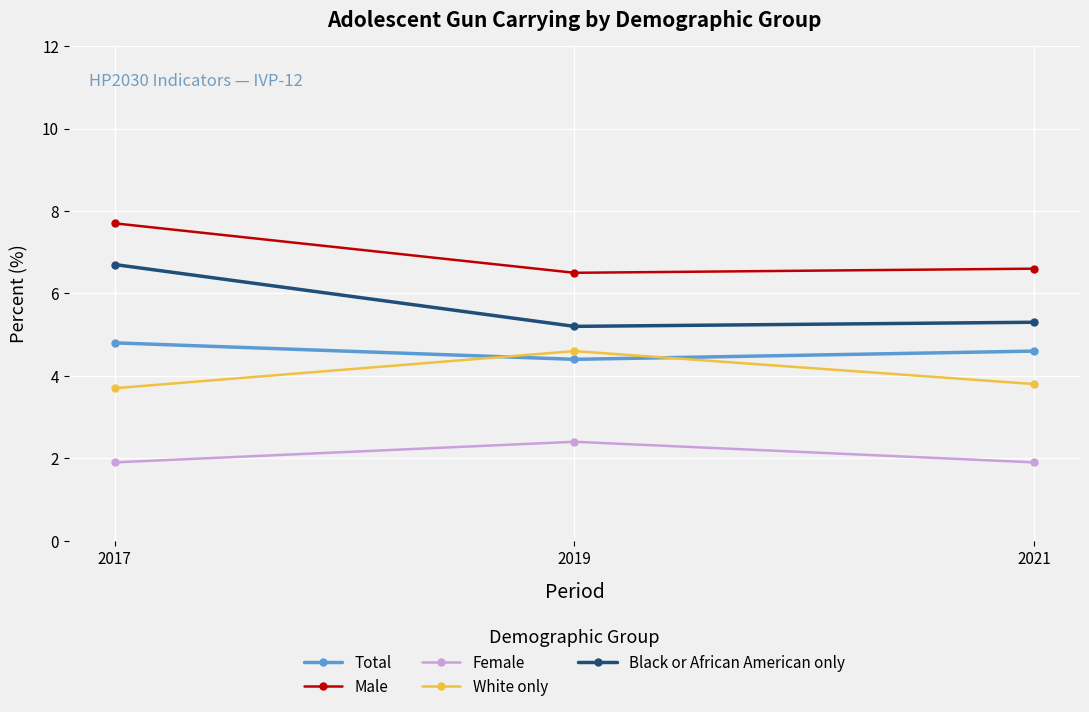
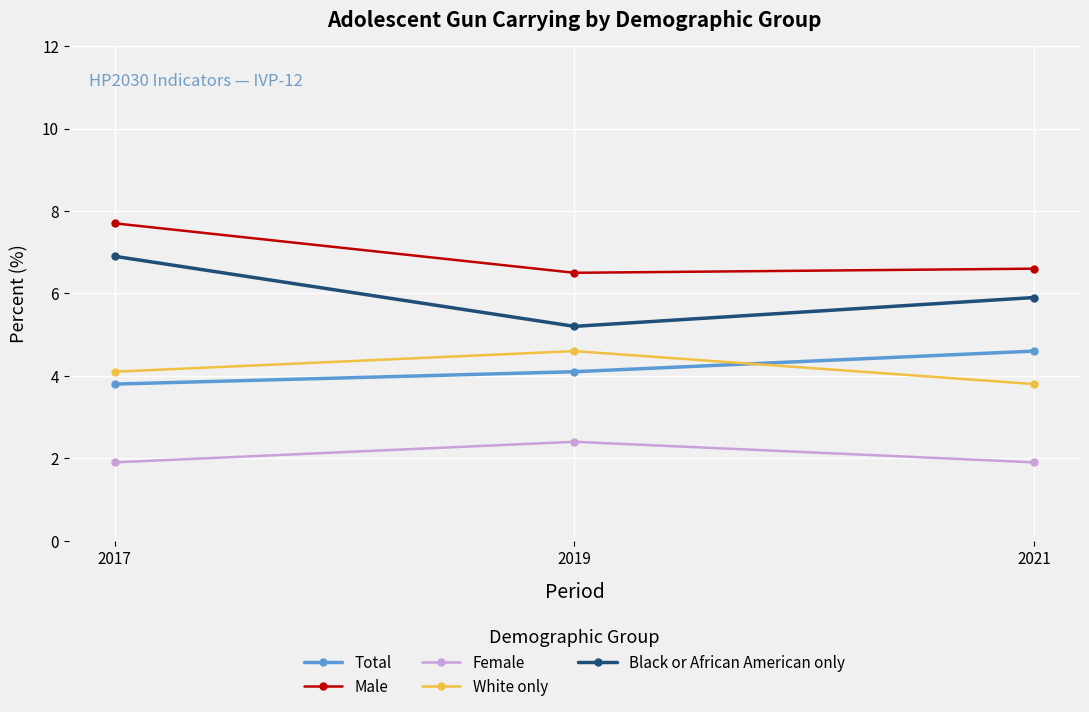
Total, 2017: 4.8 -> 3.8
White only, 2017: 3.7 -> 4.1
Black or African American only, 2017: 6.7 -> 6.9
Total, 2019: 4.4 -> 4.1
Black or African American only, 2021: 5.3 -> 5.9
